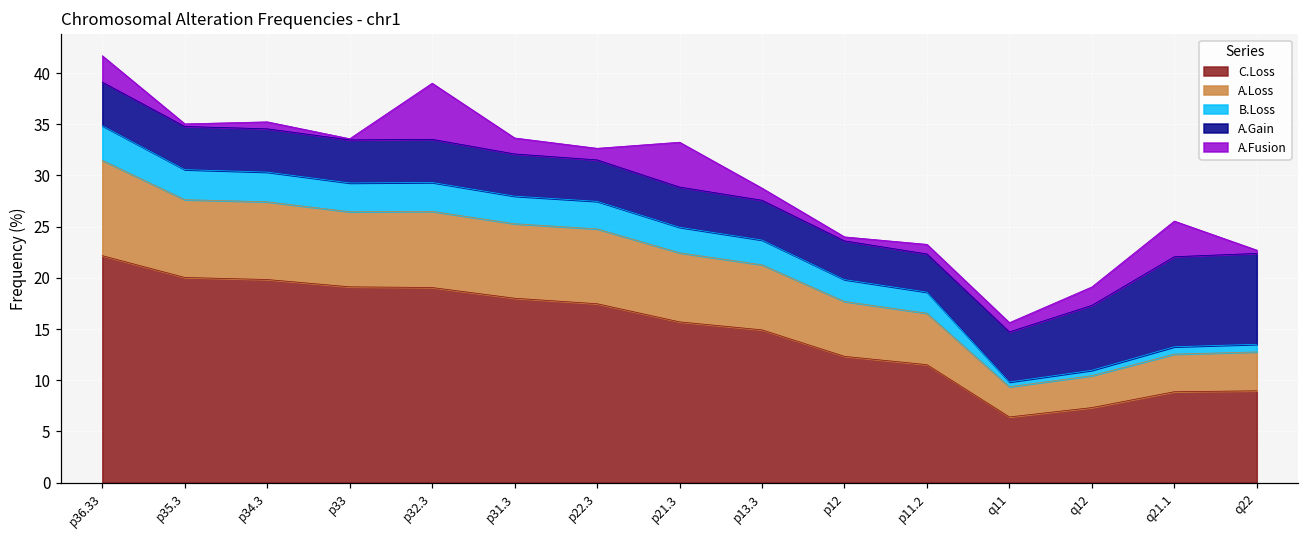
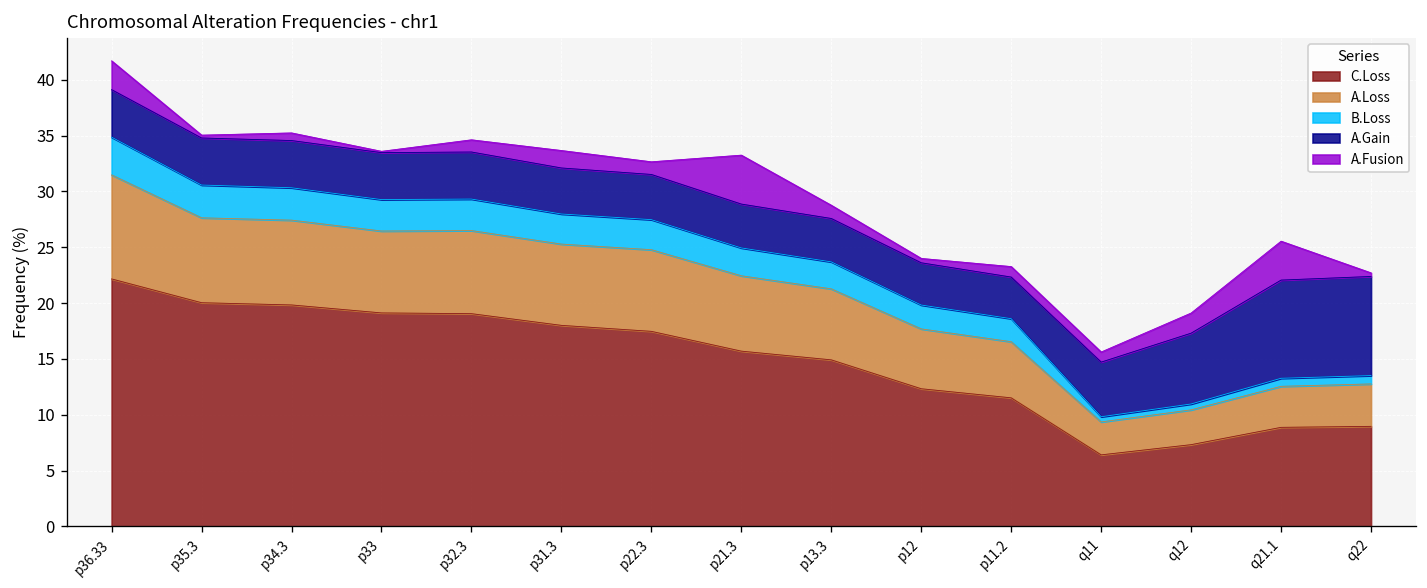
A.Fusion, p32.3: 5 -> 1
